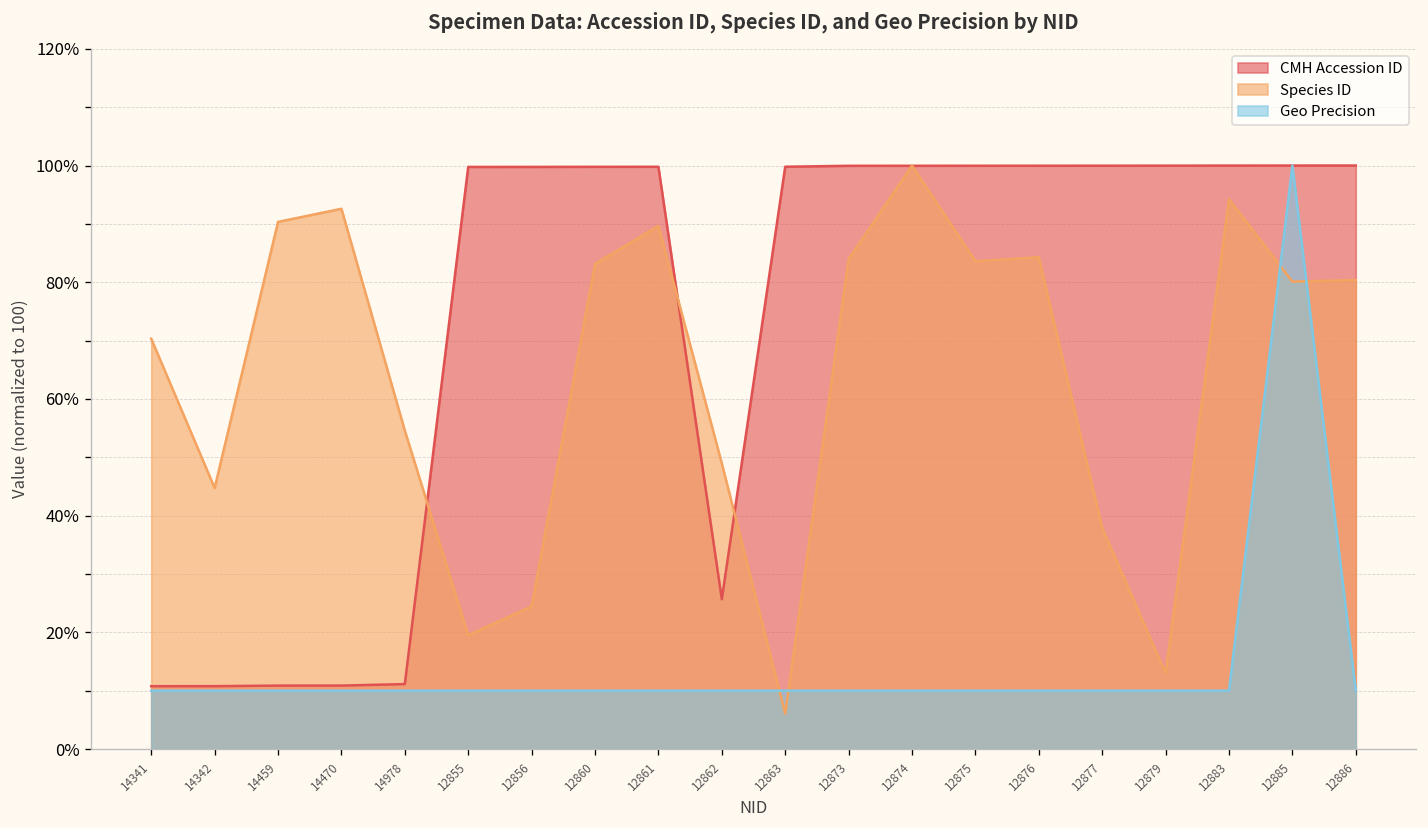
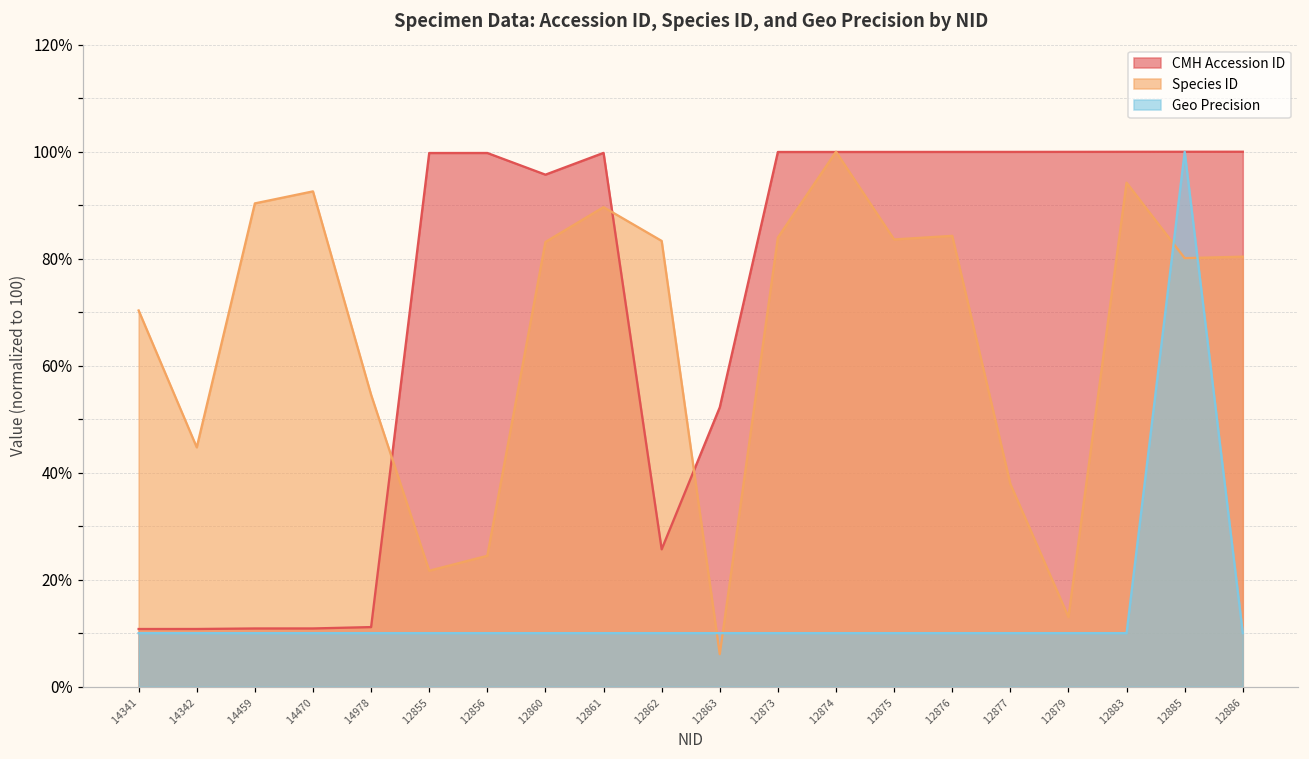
Species ID, 12855: 19% -> 22%
CMH Accession ID, 12860: 100% -> 96%
Species ID, 12862: 49% -> 83%
CMH Accession ID, 12863: 100% -> 52%
